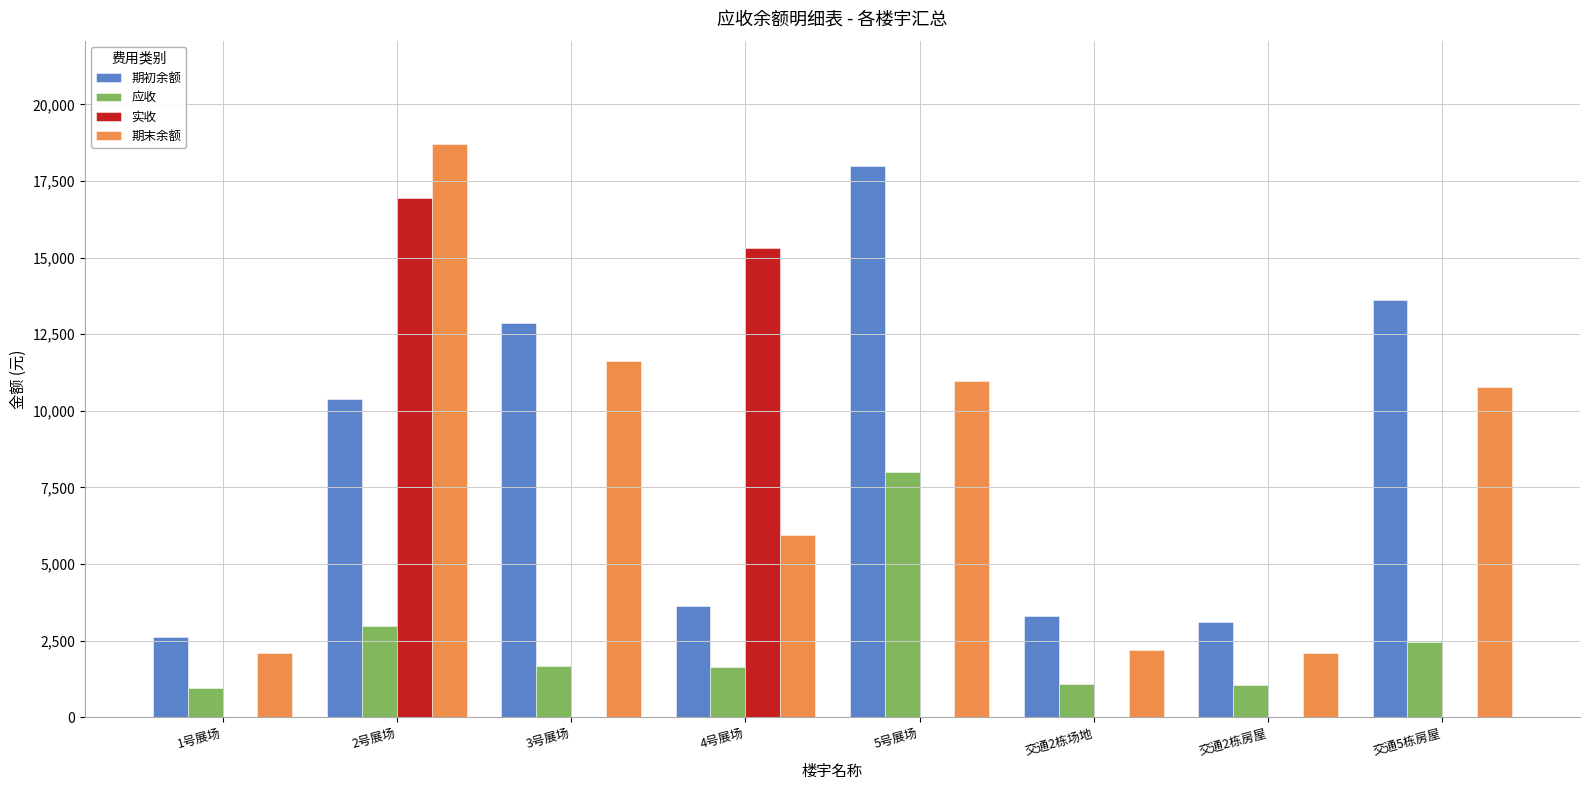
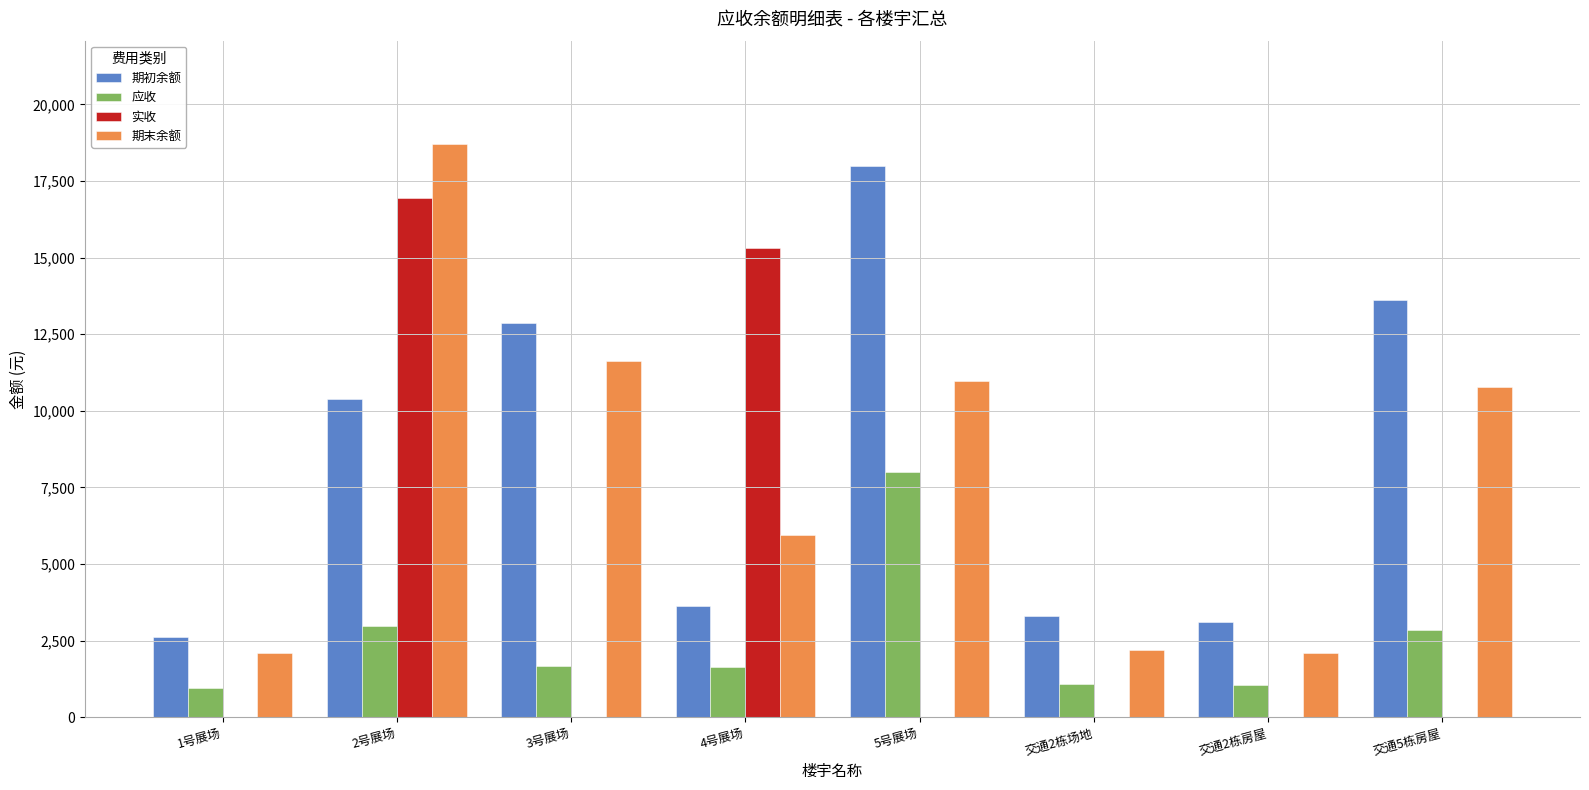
应收, 交通5栋房屋: 2,400 -> 2,800
